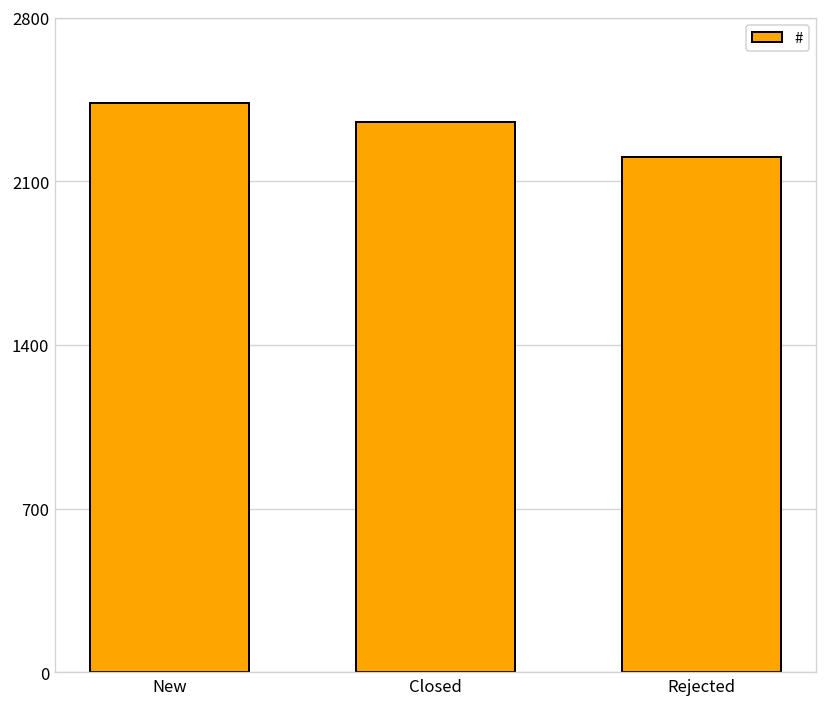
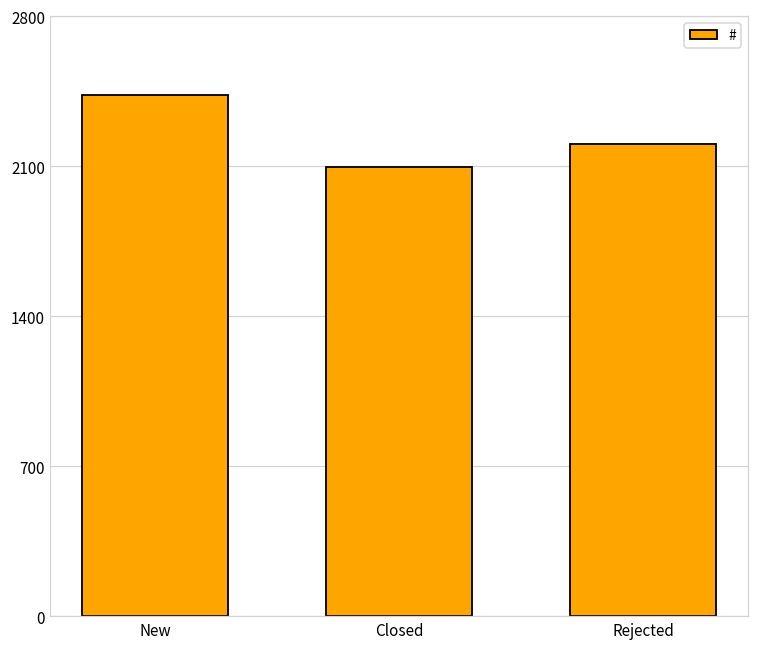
Closed: 2350 -> 2100
